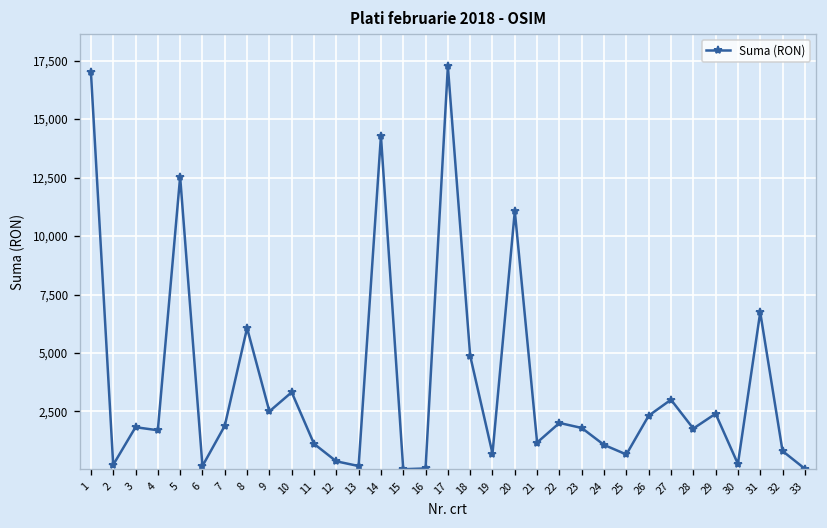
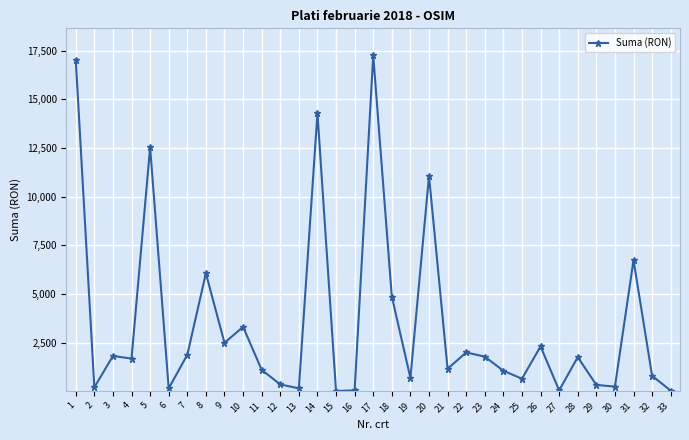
27: 3,000 -> 100
29: 2,400 -> 300
